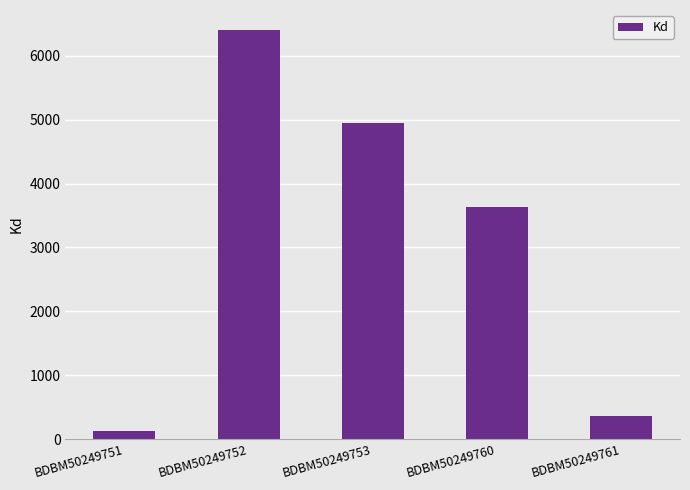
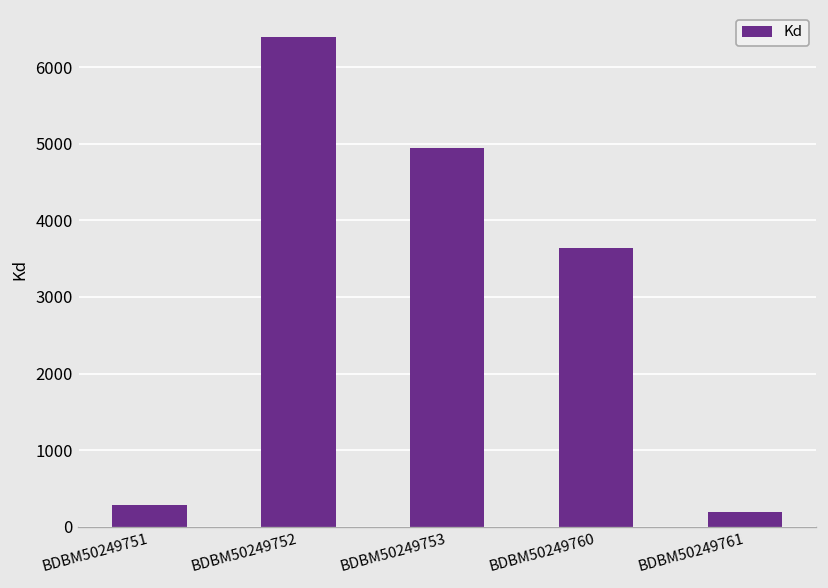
BDBM50249751: 100 -> 300
BDBM50249761: 400 -> 200
